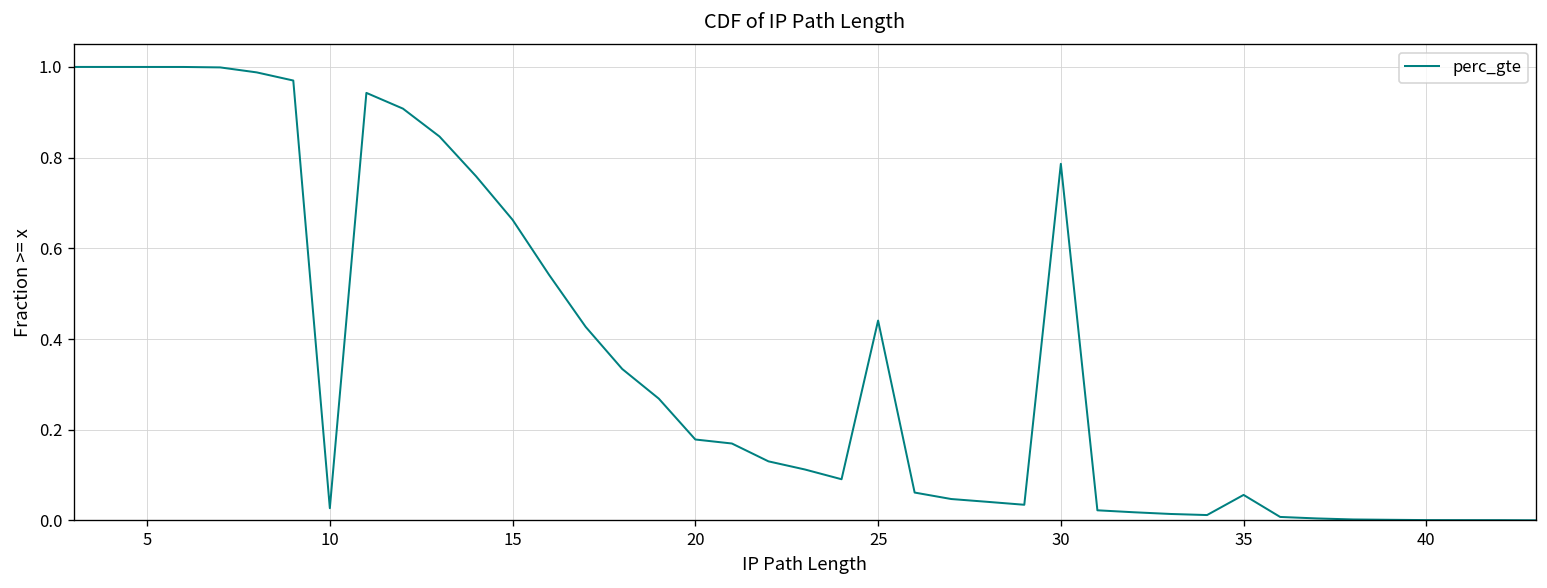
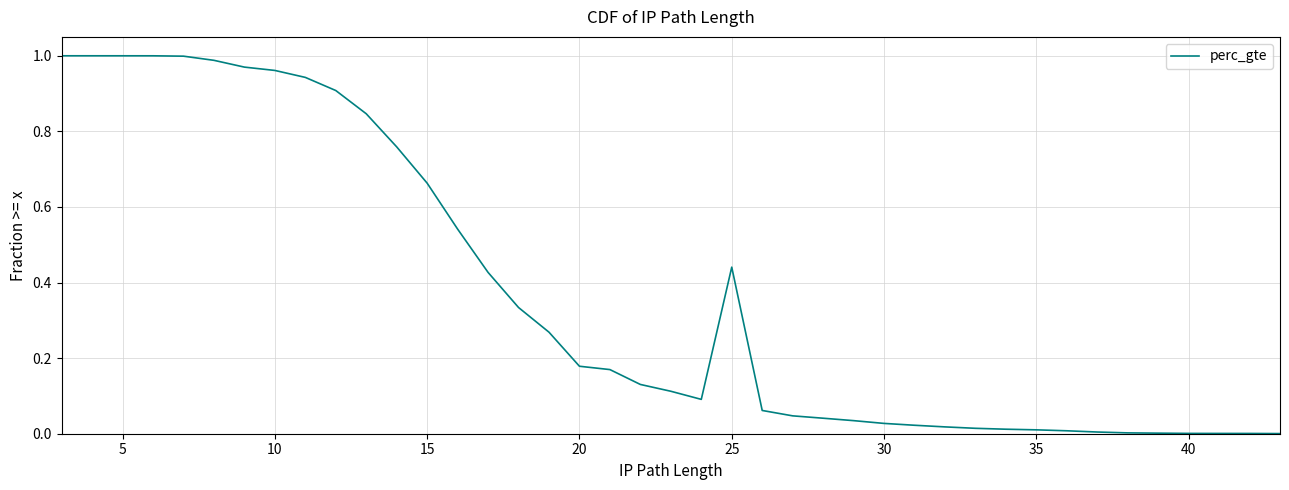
10: 0.03 -> 0.96
30: 0.79 -> 0.03
35: 0.06 -> 0.01
